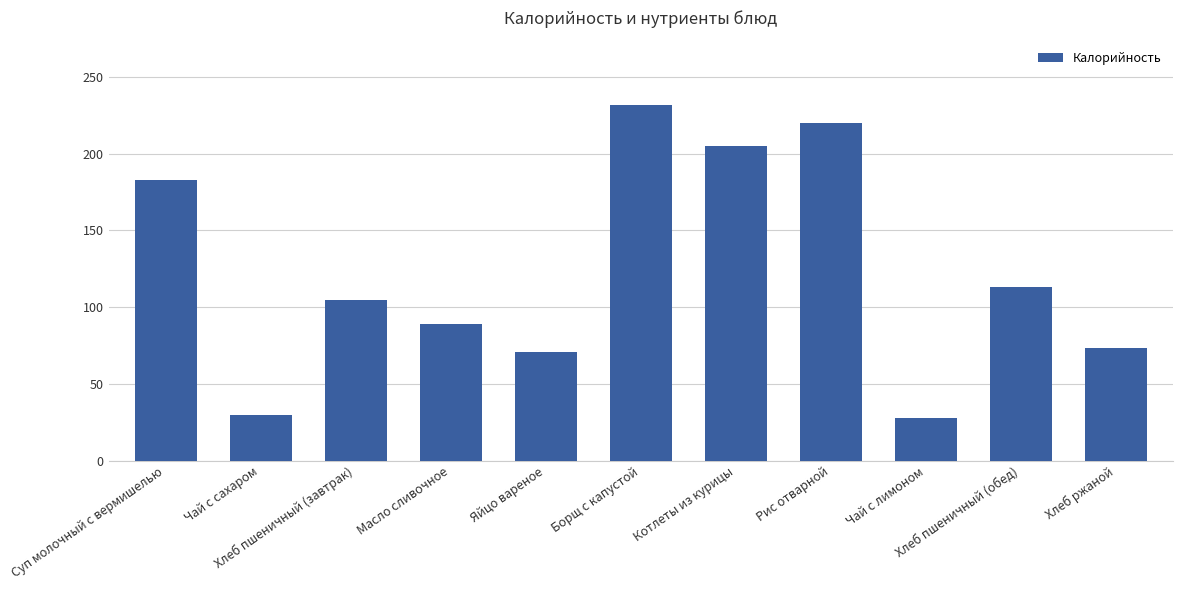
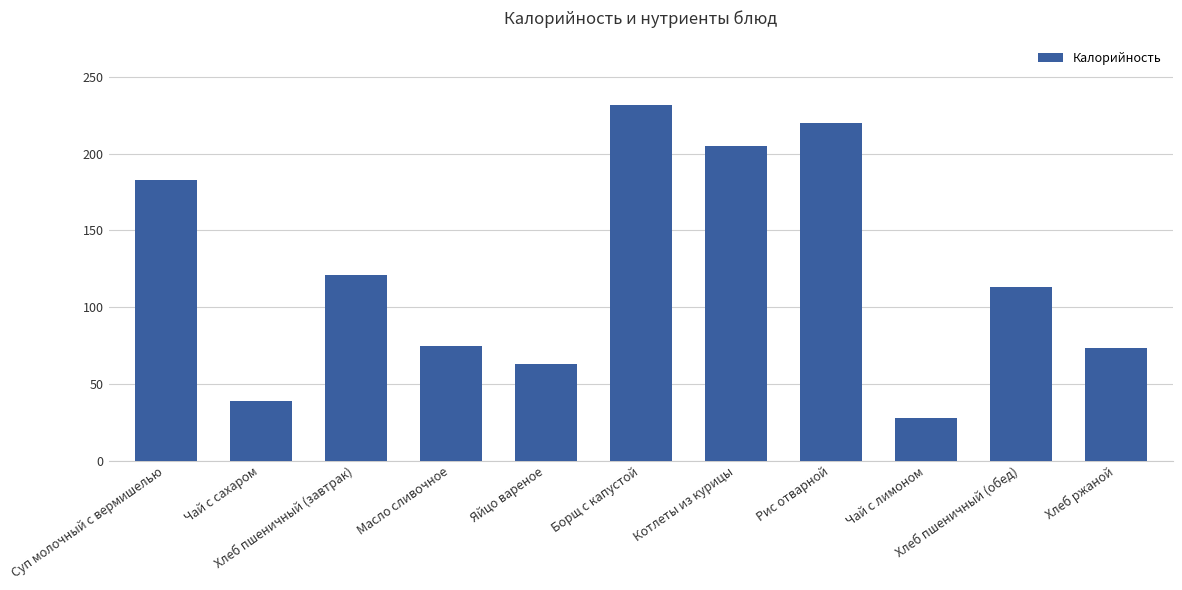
Чай с сахаром: 30 -> 39
Хлеб пшеничный (завтрак): 104 -> 121
Масло сливочное: 89 -> 75
Яйцо вареное: 71 -> 63
